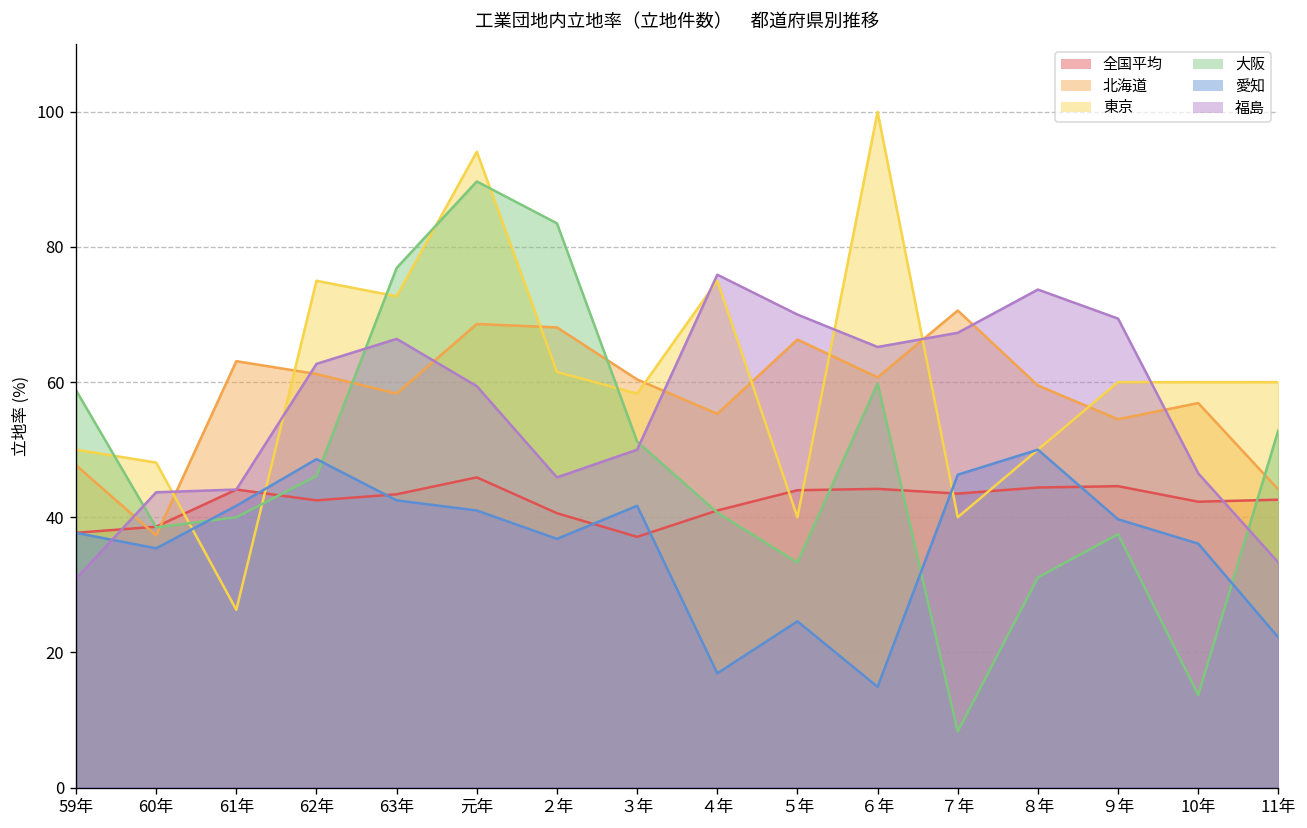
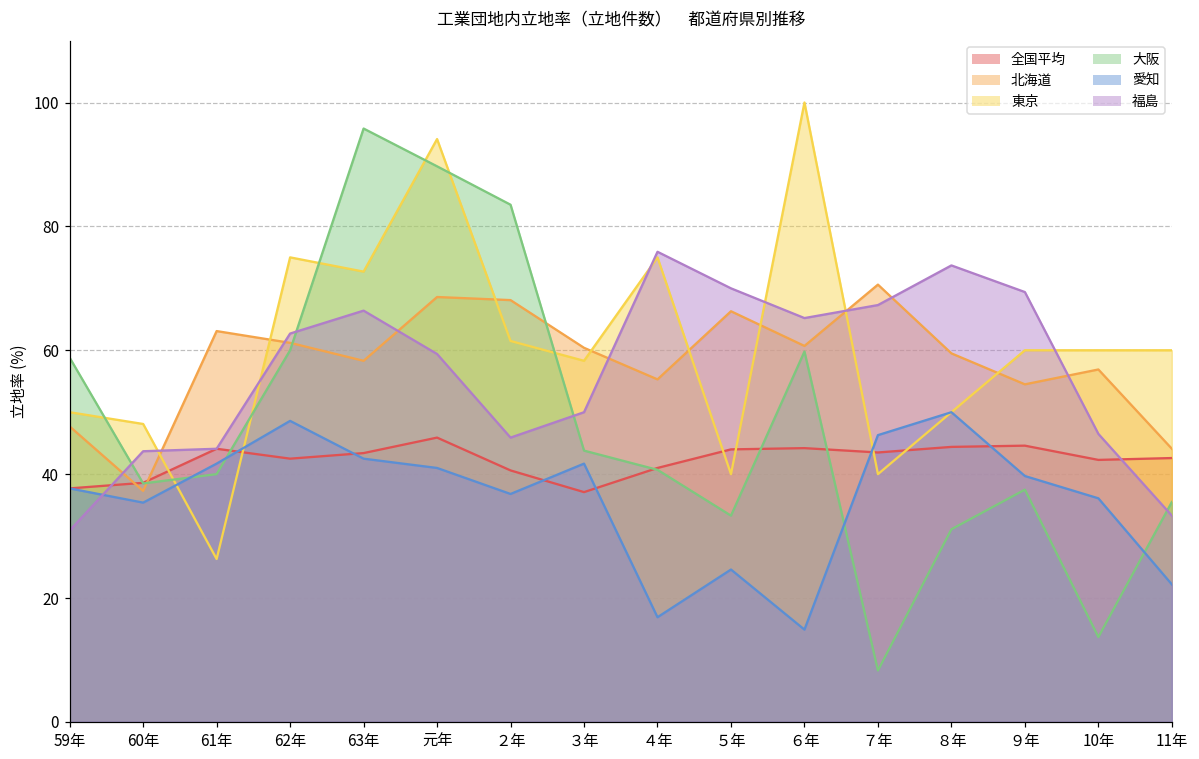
大阪, 62年: 46 -> 60
大阪, 63年: 77 -> 96
大阪, ３年: 51 -> 44
大阪, 11年: 53 -> 36
